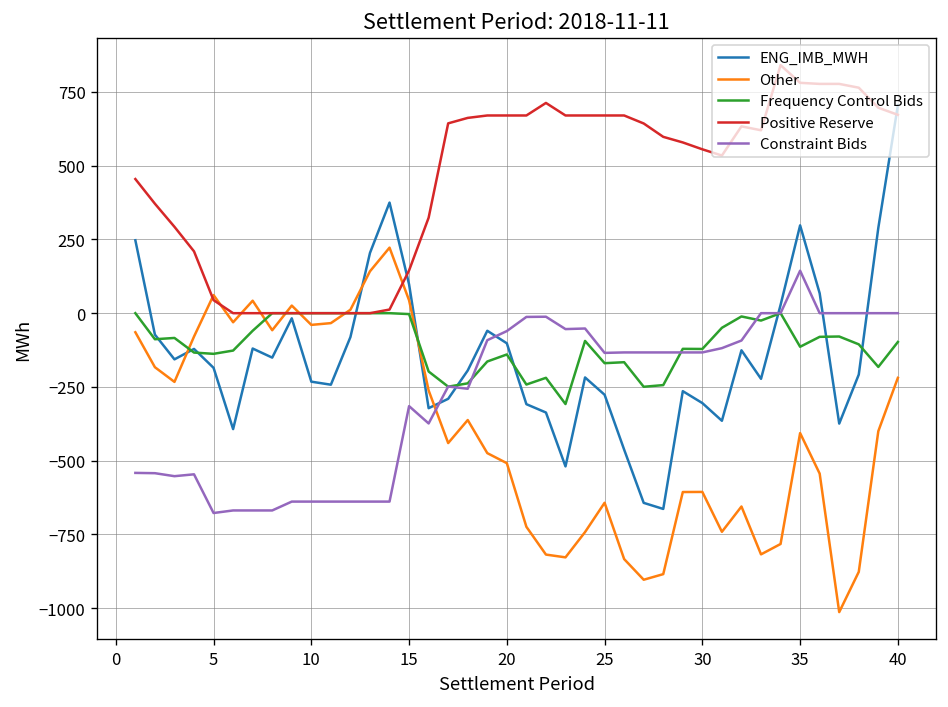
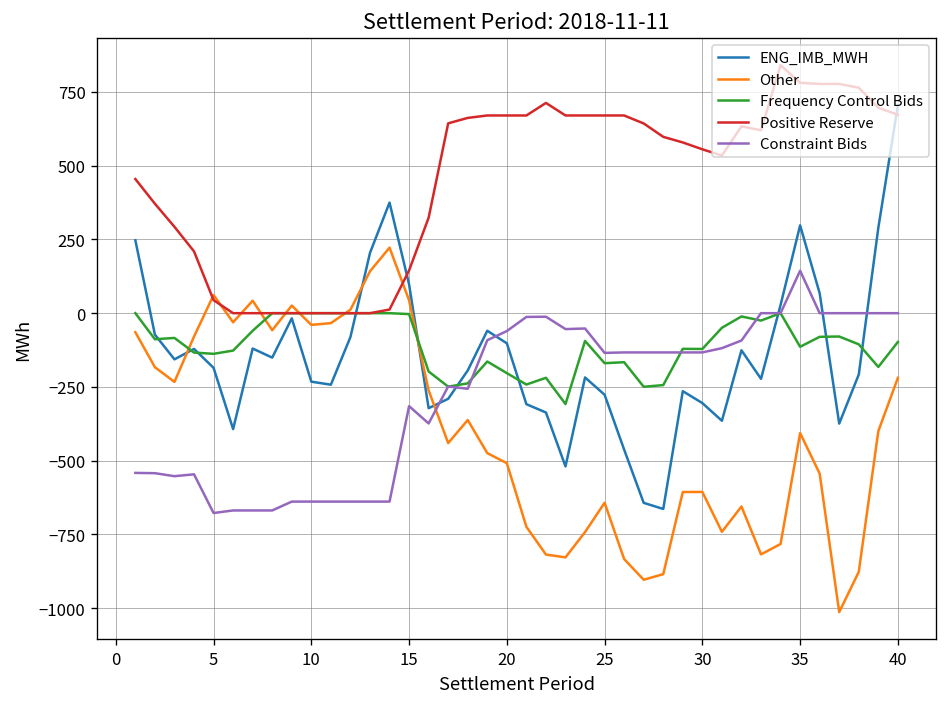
Frequency Control Bids, 20: -140 -> -200
